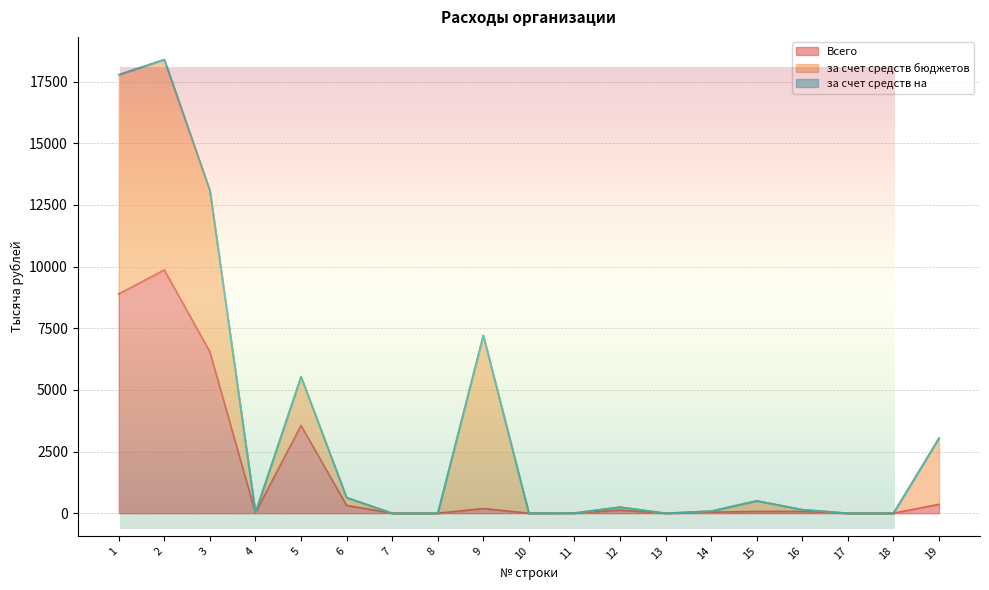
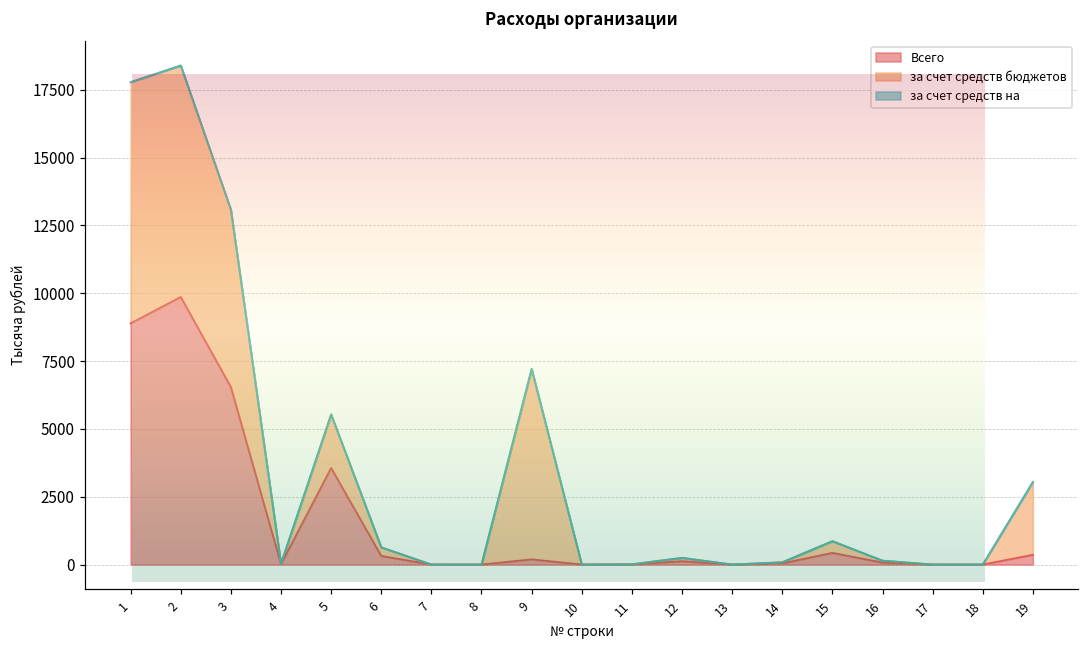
Расходы организации, Всего, 15: 100 -> 400
